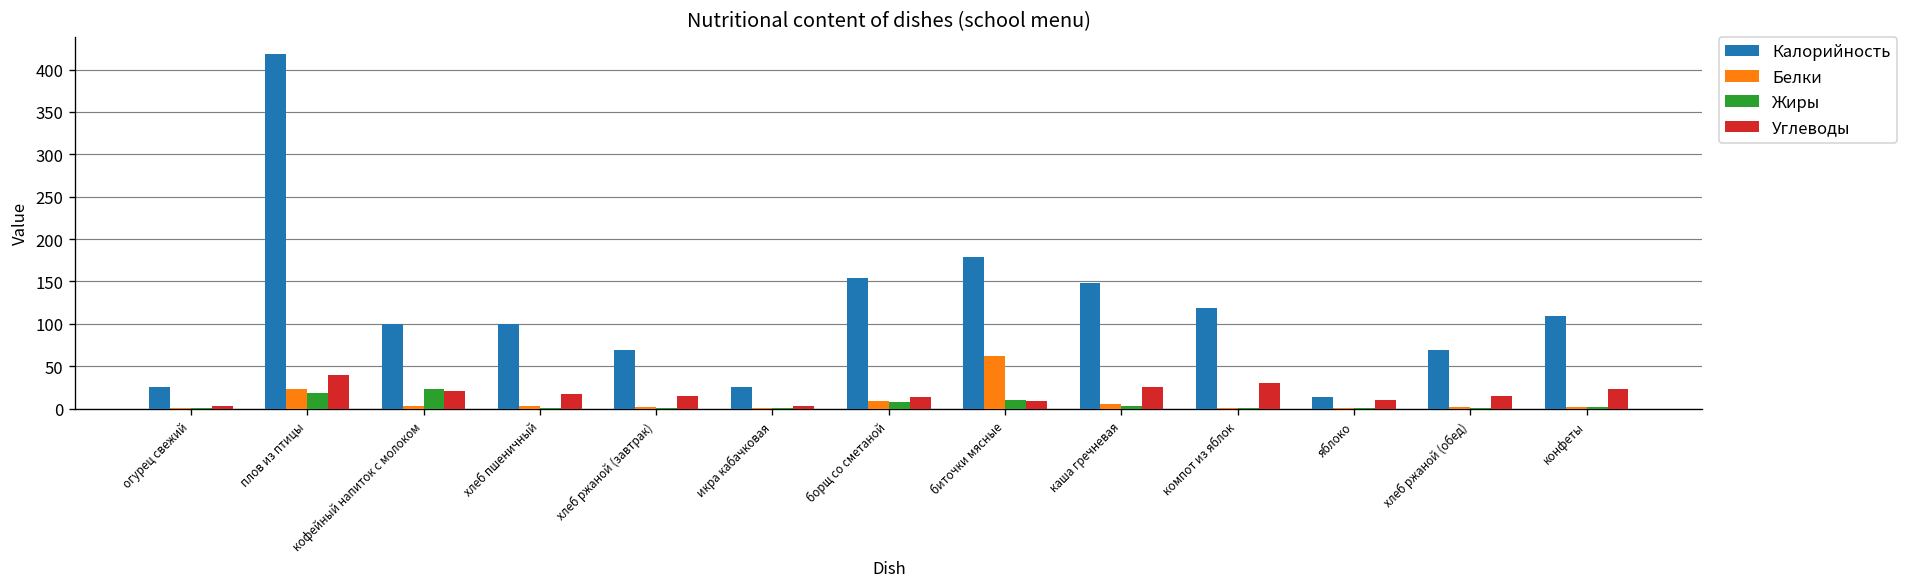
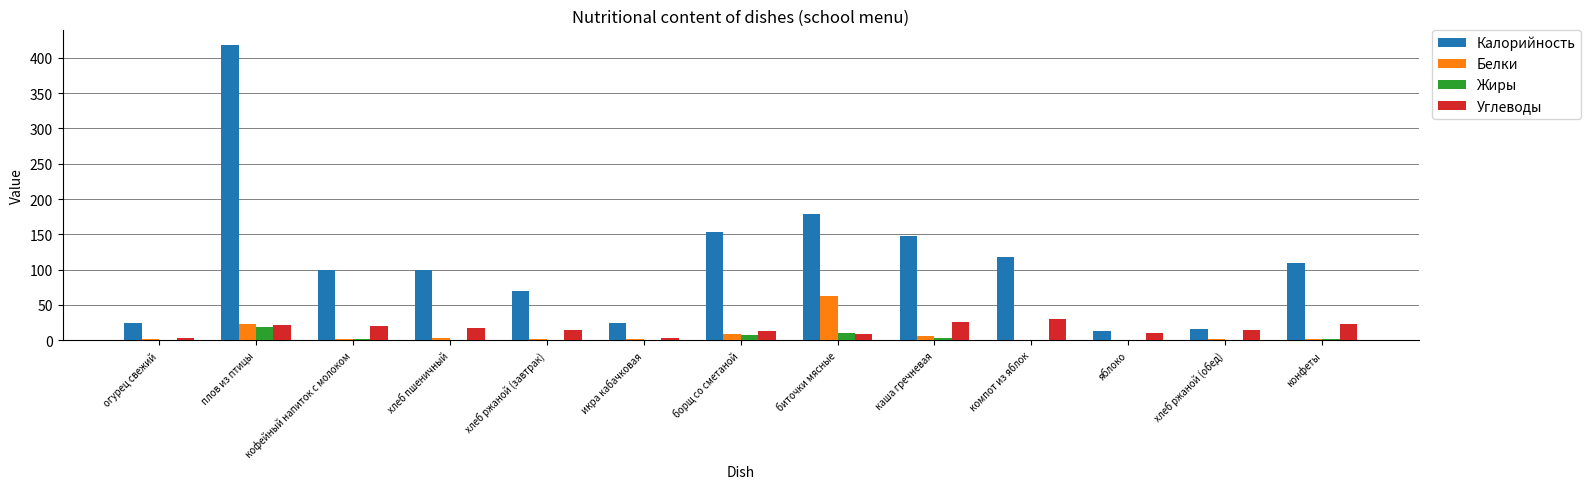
Углеводы, плов из птицы: 40 -> 20
Жиры, кофейный напиток с молоком: 20 -> 0
Калорийность, хлеб ржаной (обед): 70 -> 20
